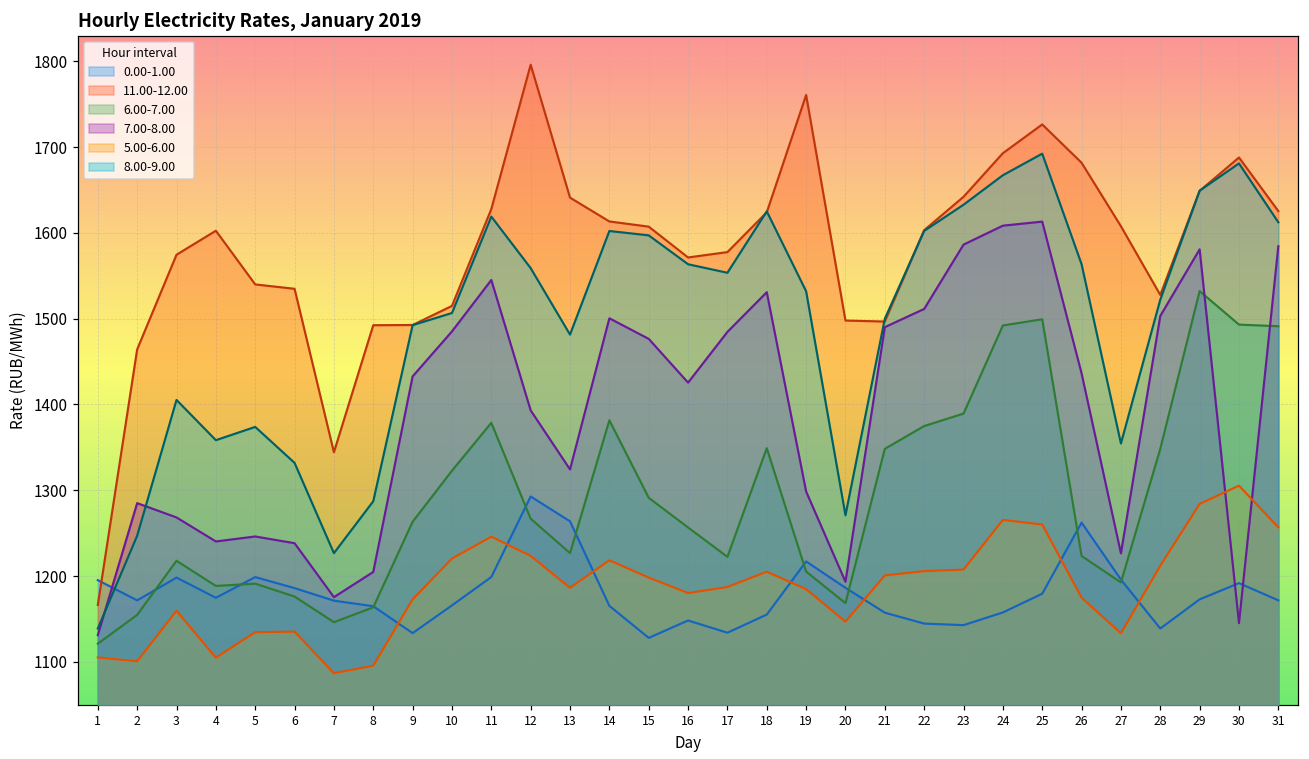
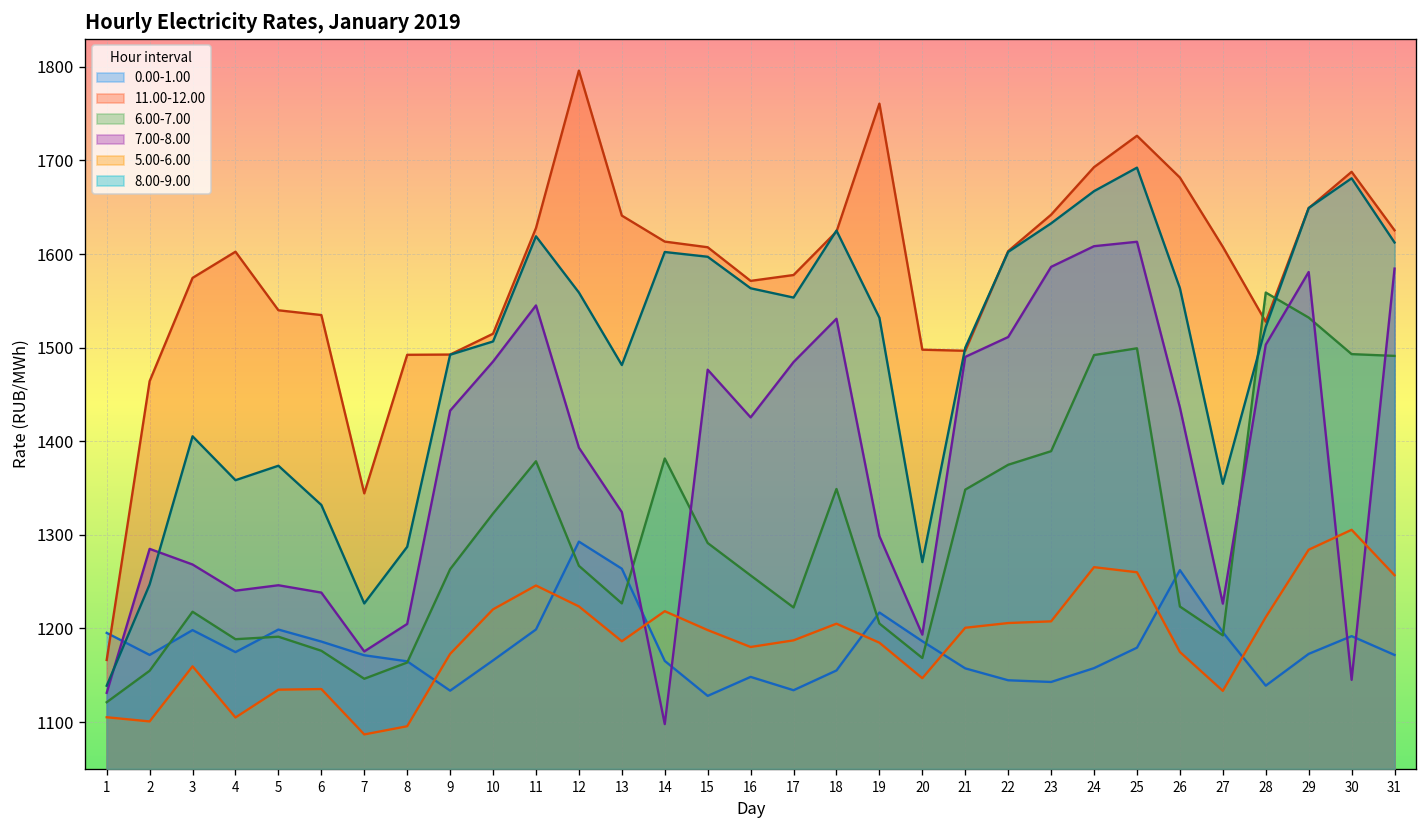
7.00-8.00, 14: 1500 -> 1100
6.00-7.00, 28: 1350 -> 1560
